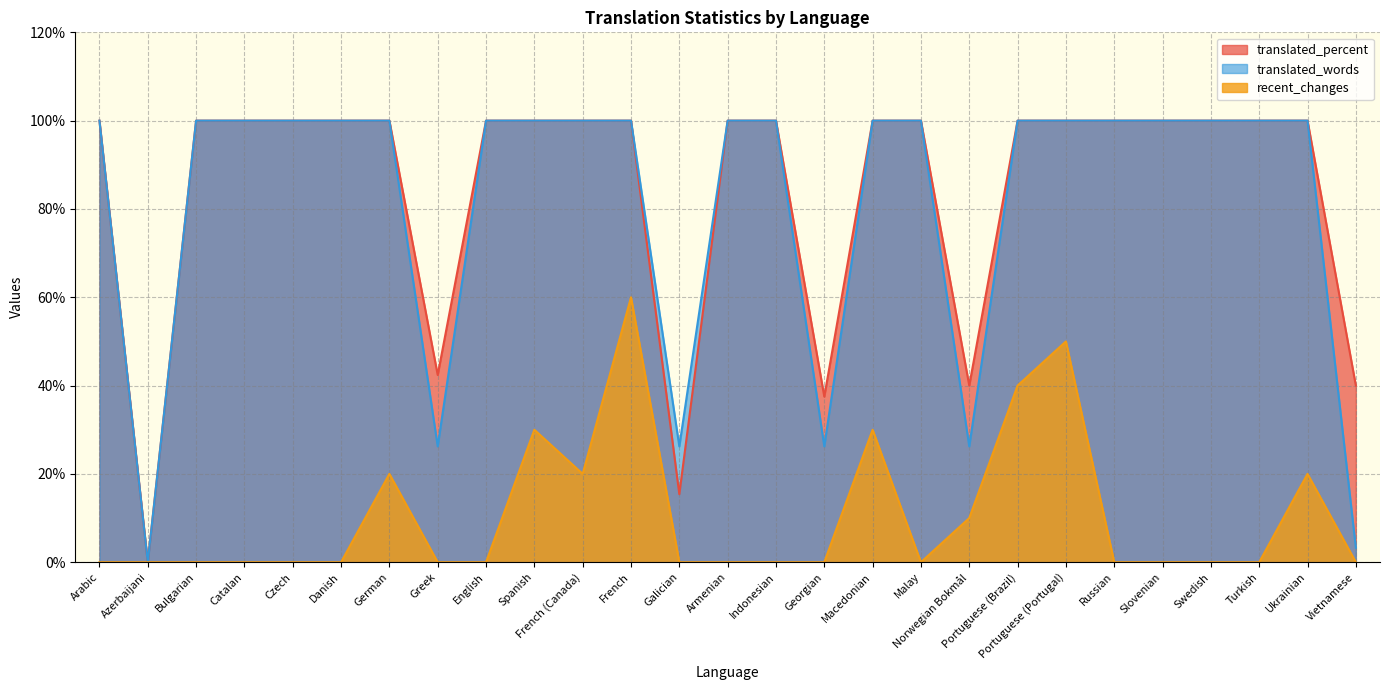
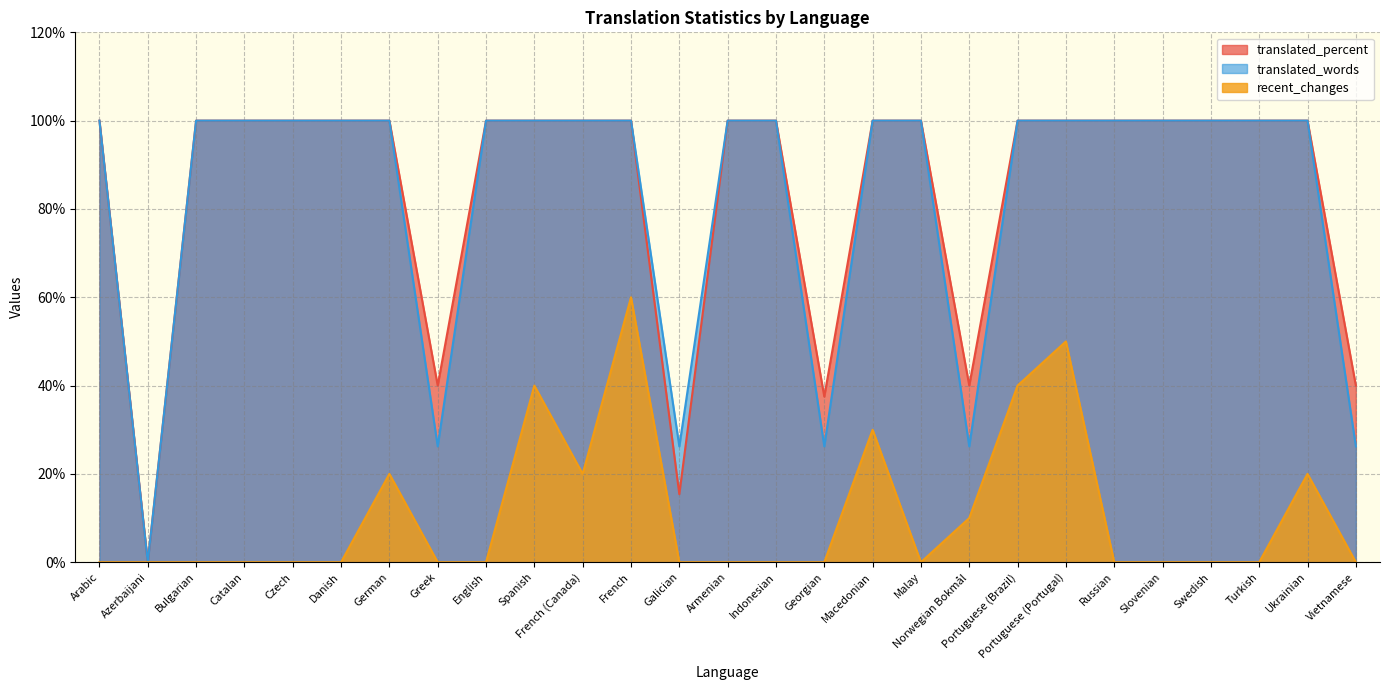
translated_percent, Greek: 42% -> 40%
recent_changes, Spanish: 30% -> 40%
translated_words, Vietnamese: 3% -> 26%
